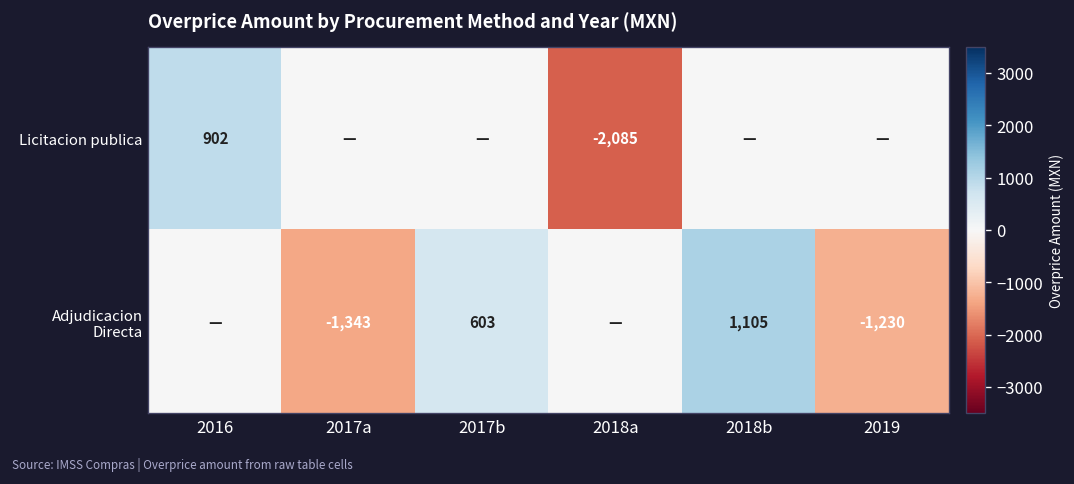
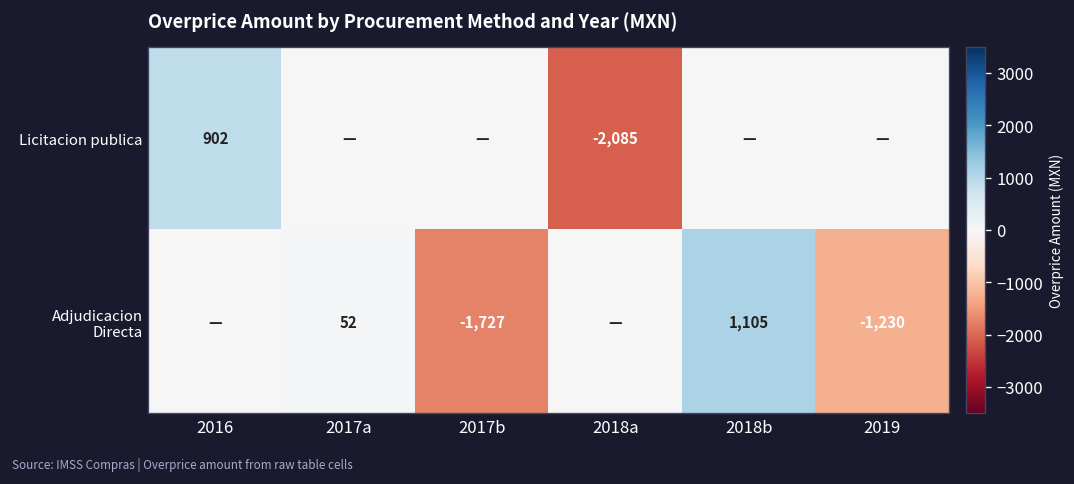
Adjudicacion Directa, 2017a: -1,343 -> 52
Adjudicacion Directa, 2017b: 603 -> -1,727
